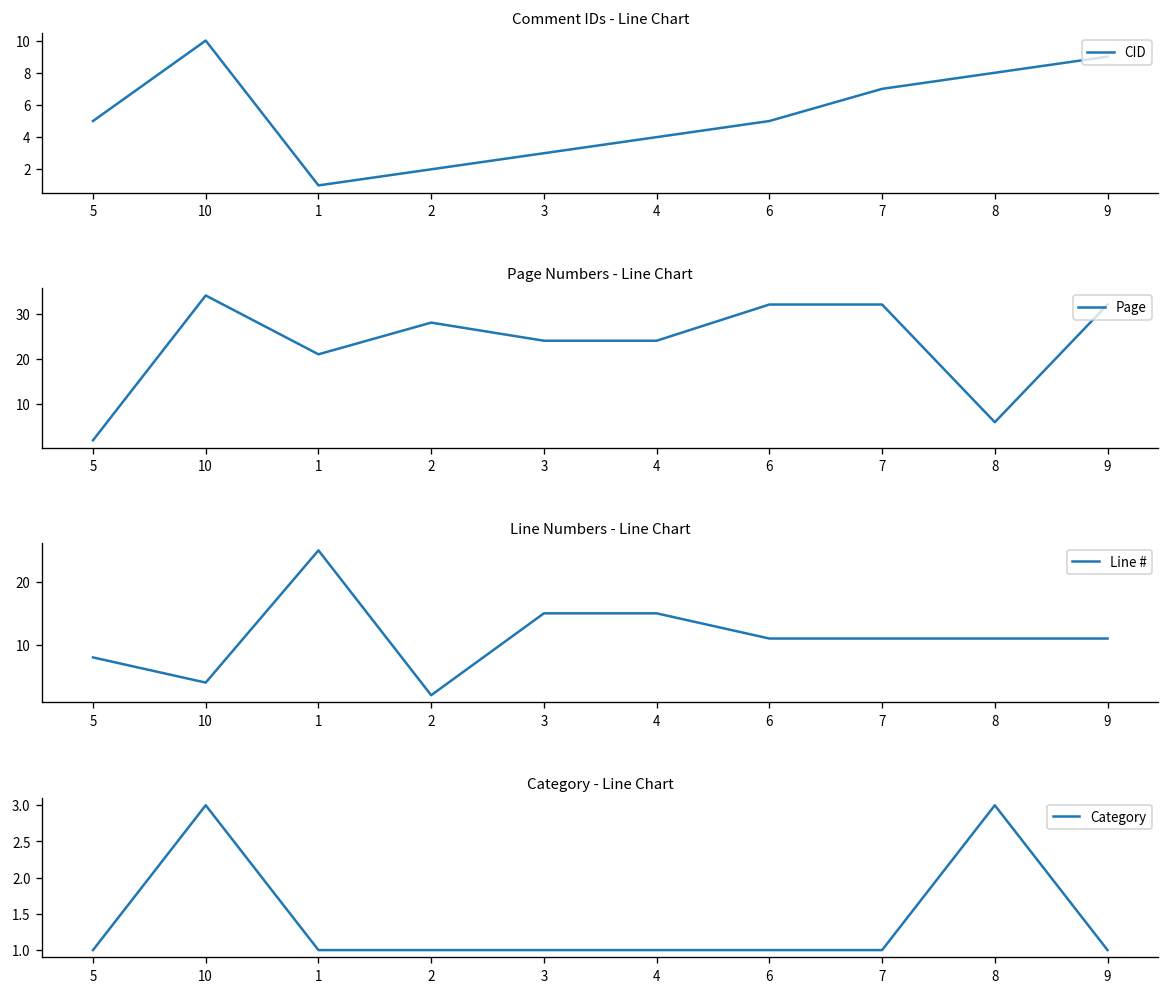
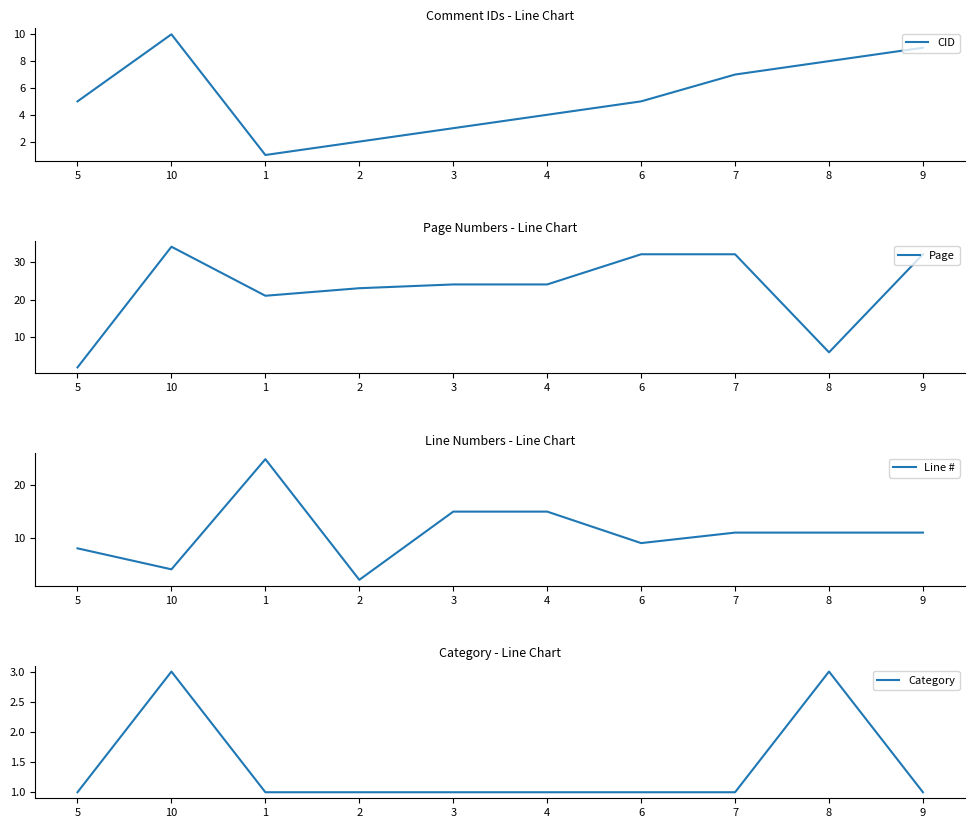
Page Numbers - Line Chart, 2: 28 -> 23
Line Numbers - Line Chart, 6: 11 -> 9
